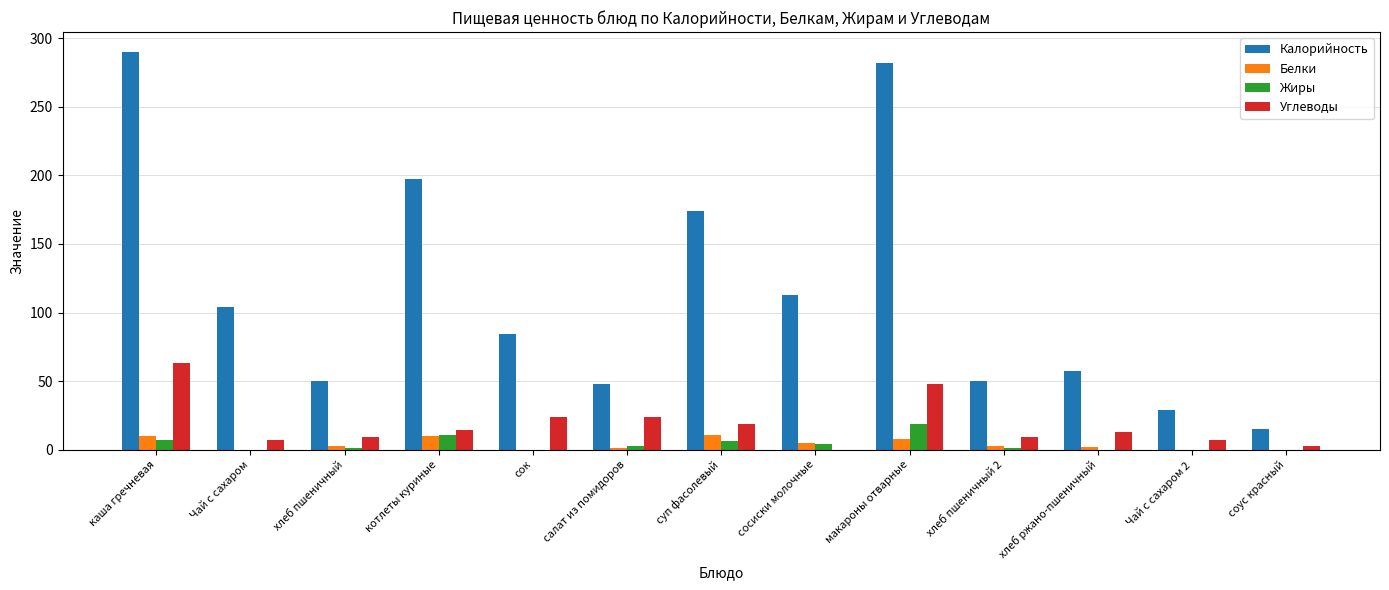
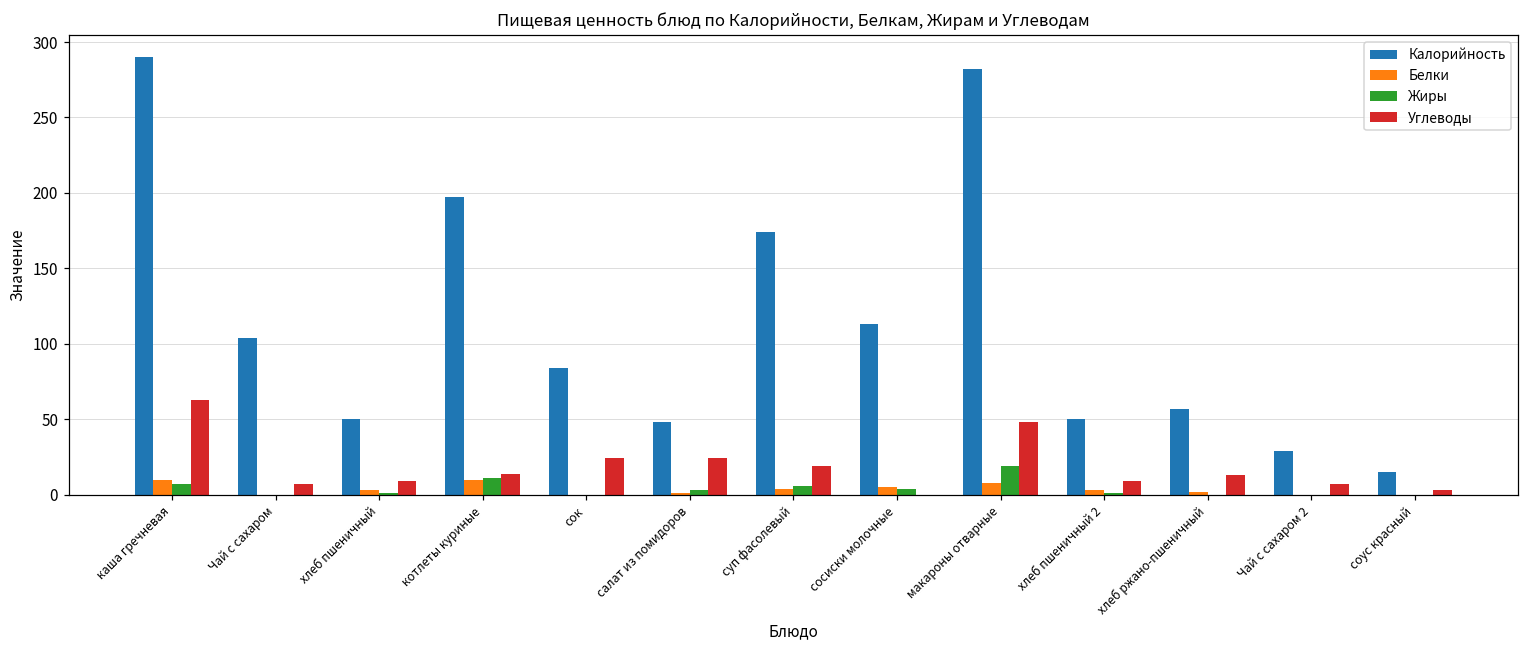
Белки, суп фасолевый: 11 -> 4
